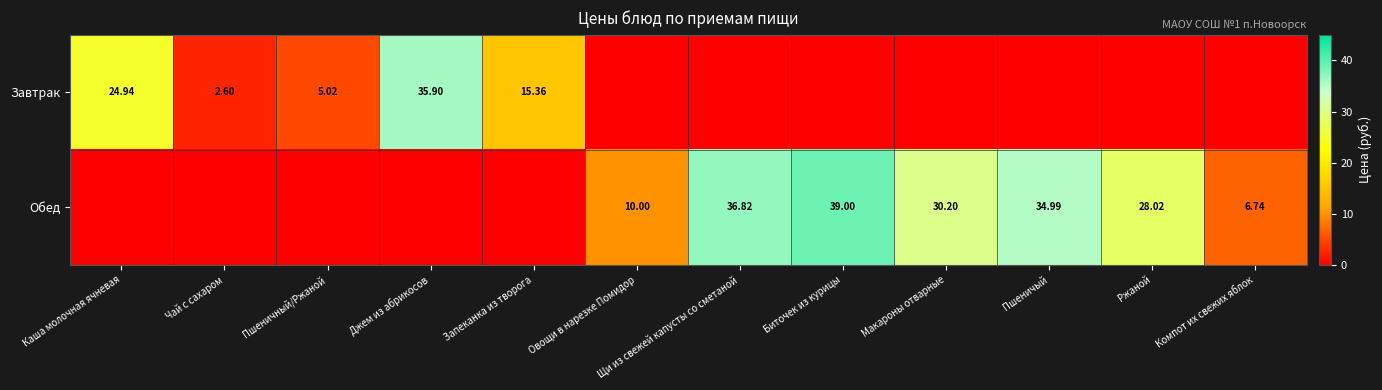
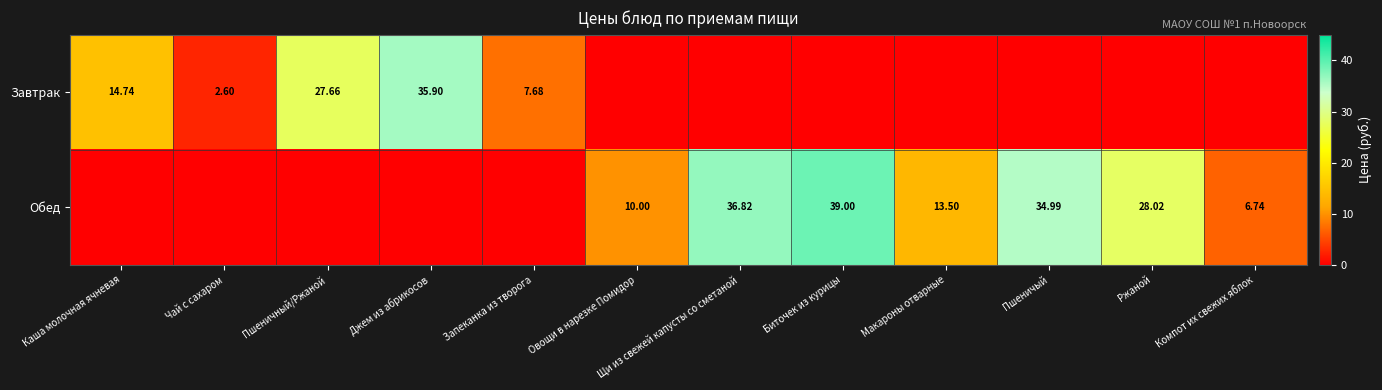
Завтрак, Каша молочная ячневая: 24.94 -> 14.74
Завтрак, Пшеничный/Ржаной: 5.02 -> 27.66
Завтрак, Запеканка из творога: 15.36 -> 7.68
Обед, Макароны отварные: 30.20 -> 13.50
